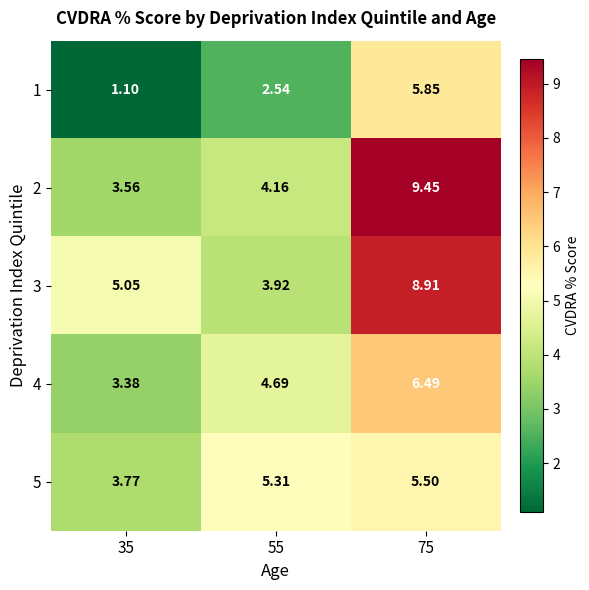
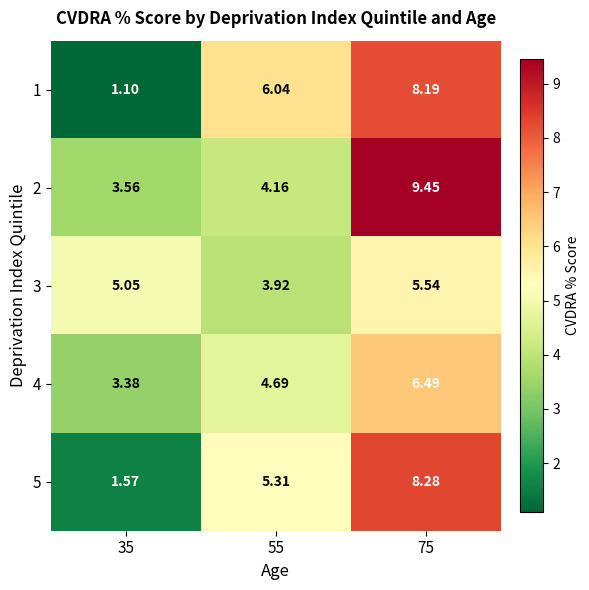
1, 55: 2.54 -> 6.04
1, 75: 5.85 -> 8.19
3, 75: 8.91 -> 5.54
5, 35: 3.77 -> 1.57
5, 75: 5.50 -> 8.28
